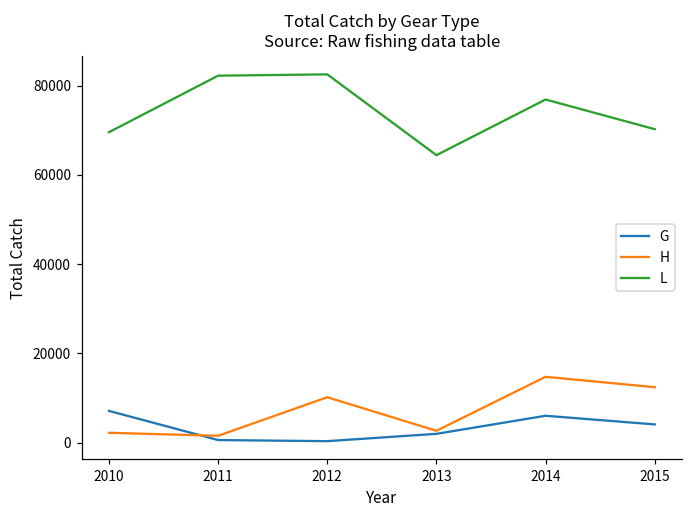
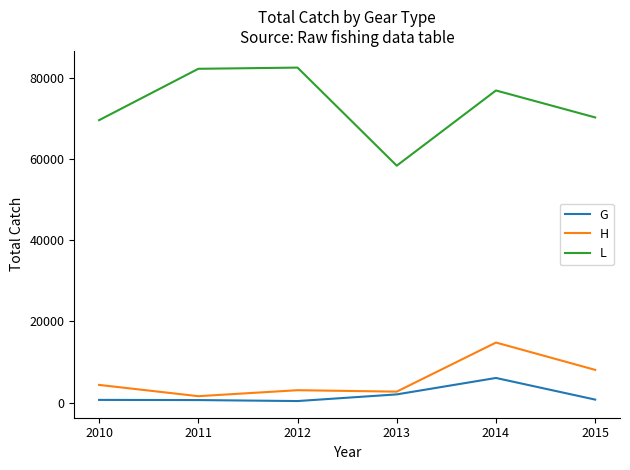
G, 2010: 7000 -> 1000
H, 2010: 2000 -> 4000
H, 2012: 10000 -> 3000
L, 2013: 64000 -> 58000
G, 2015: 4000 -> 1000
H, 2015: 12000 -> 8000
